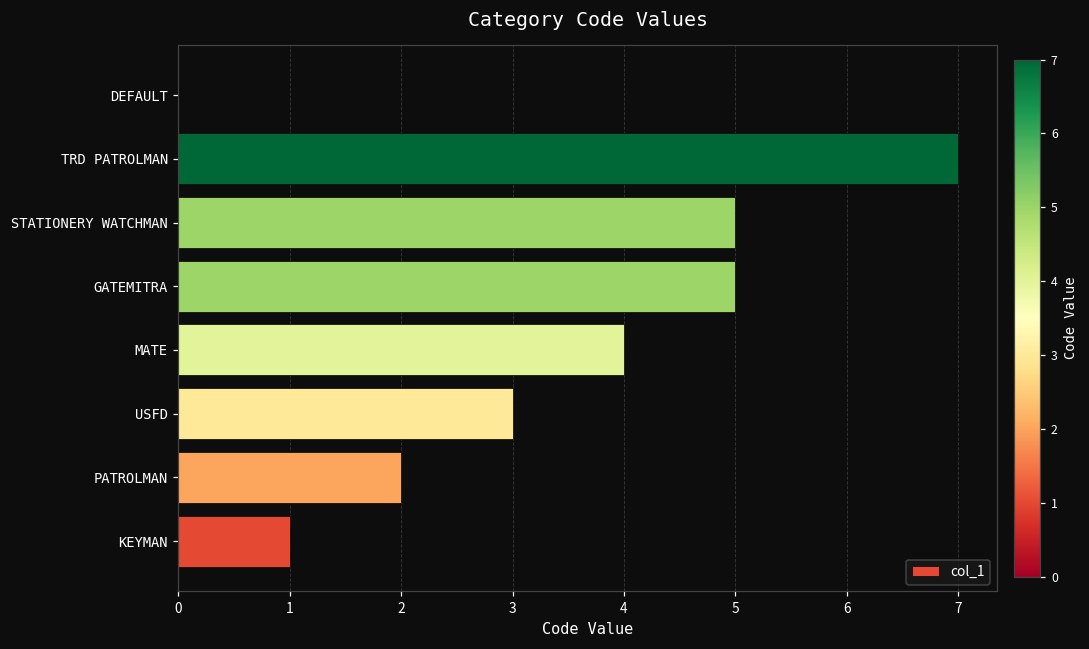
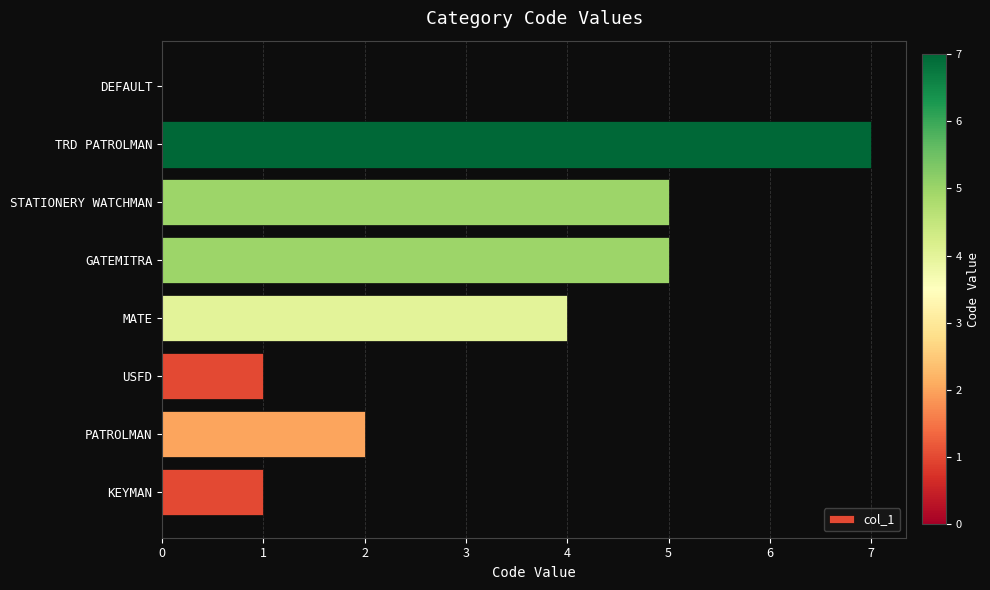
USFD: 3 -> 1
